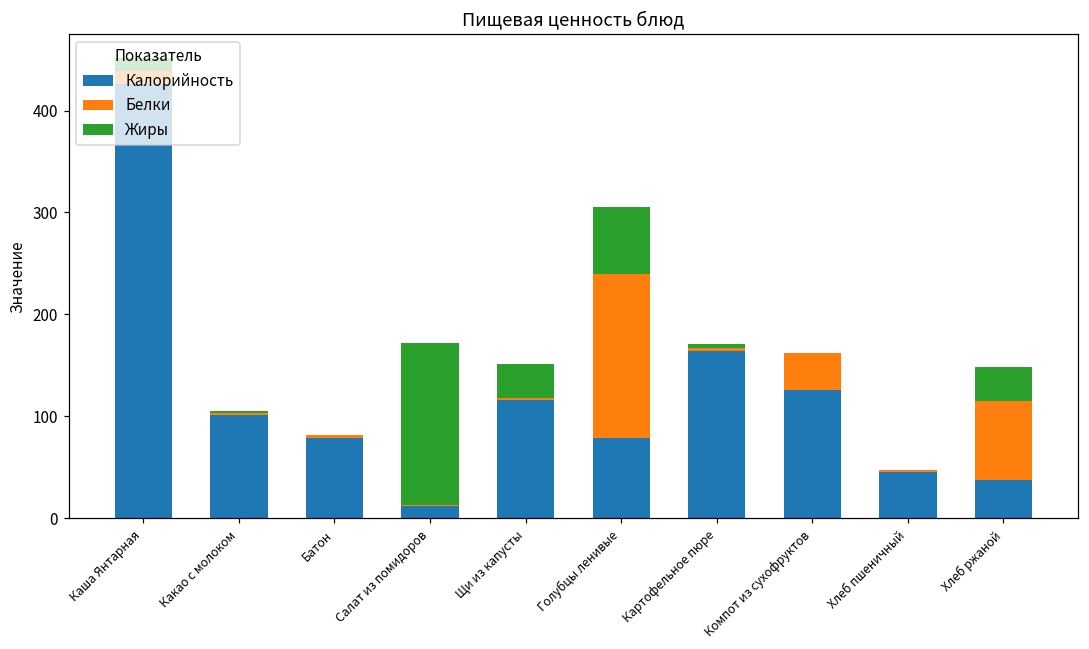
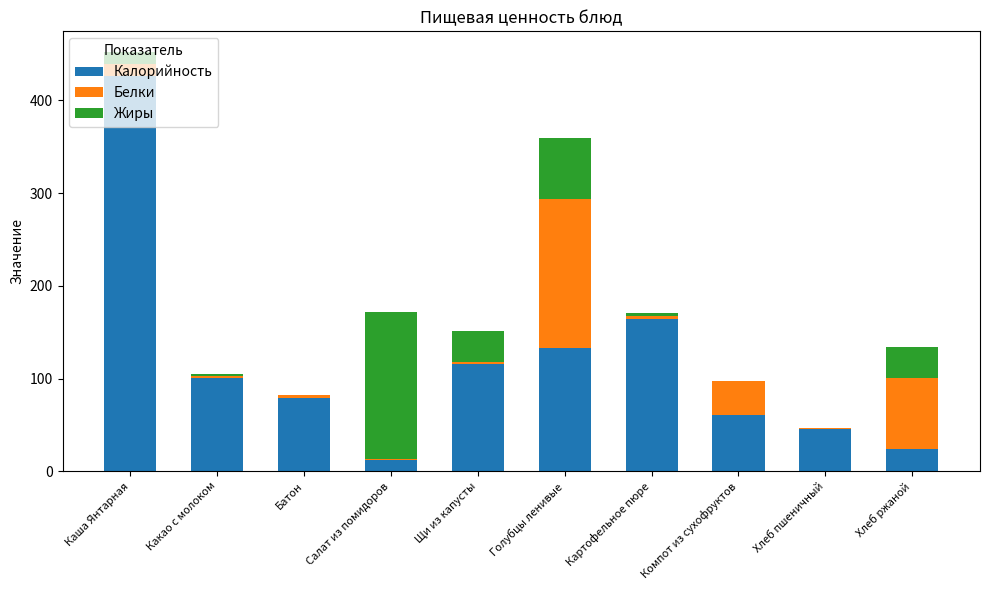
Калорийность, Голубцы ленивые: 80 -> 130
Калорийность, Компот из сухофруктов: 130 -> 60
Калорийность, Хлеб ржаной: 40 -> 20
